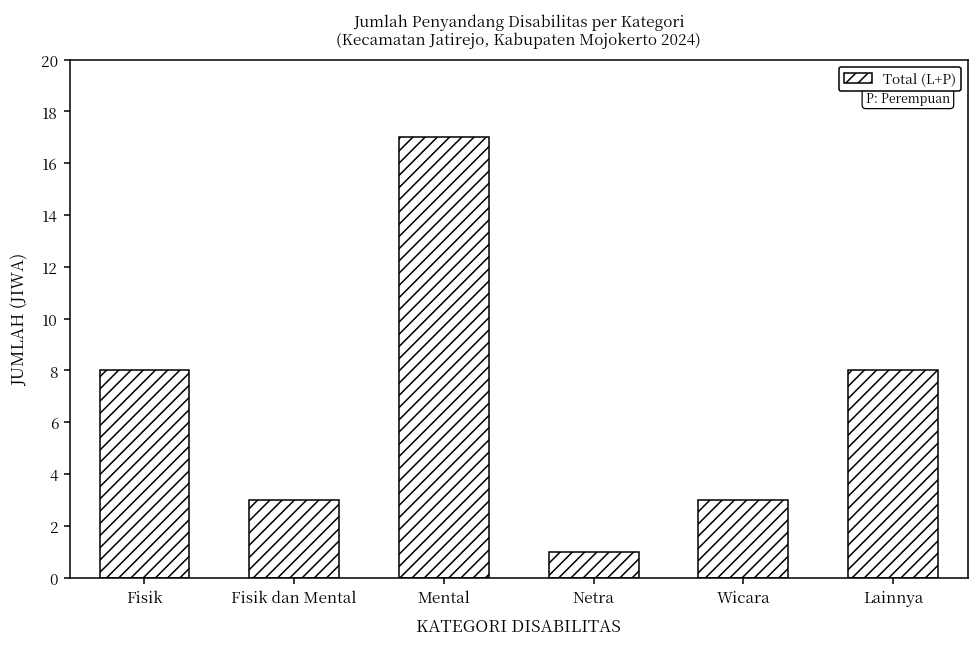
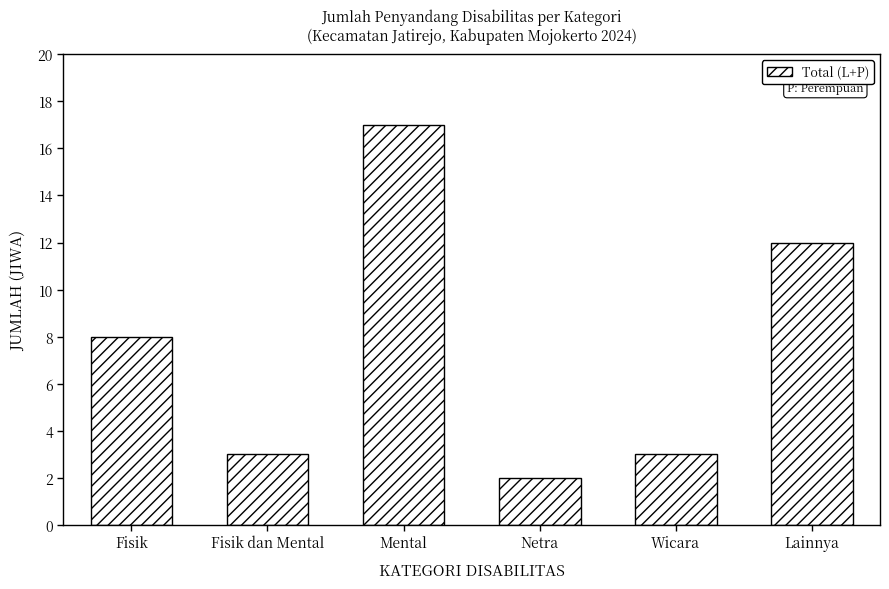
Netra: 1 -> 2
Lainnya: 8 -> 12
